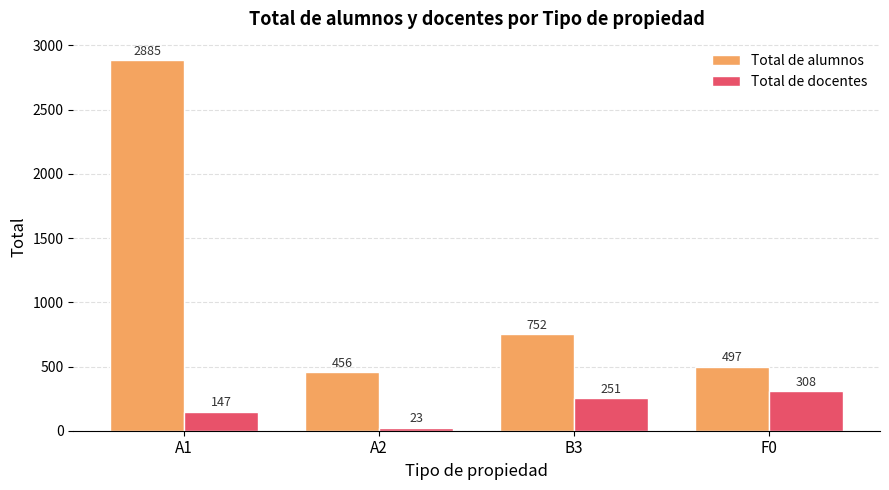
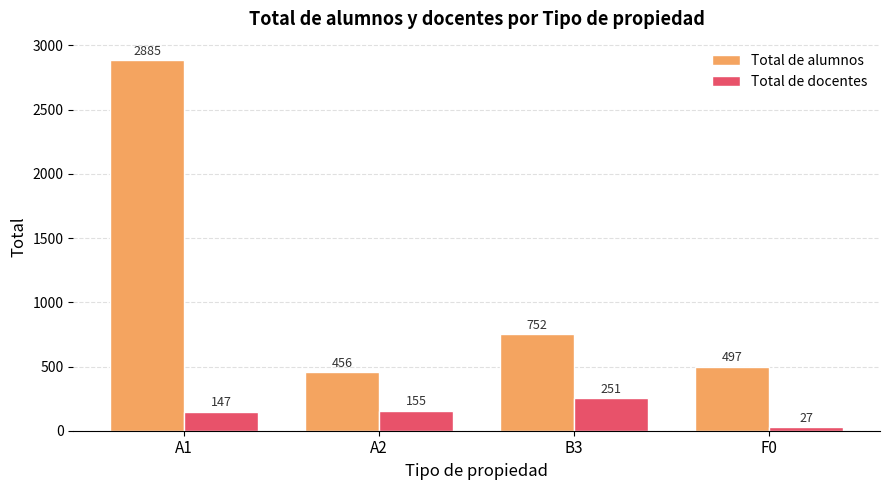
Total de docentes, A2: 23 -> 155
Total de docentes, F0: 308 -> 27
